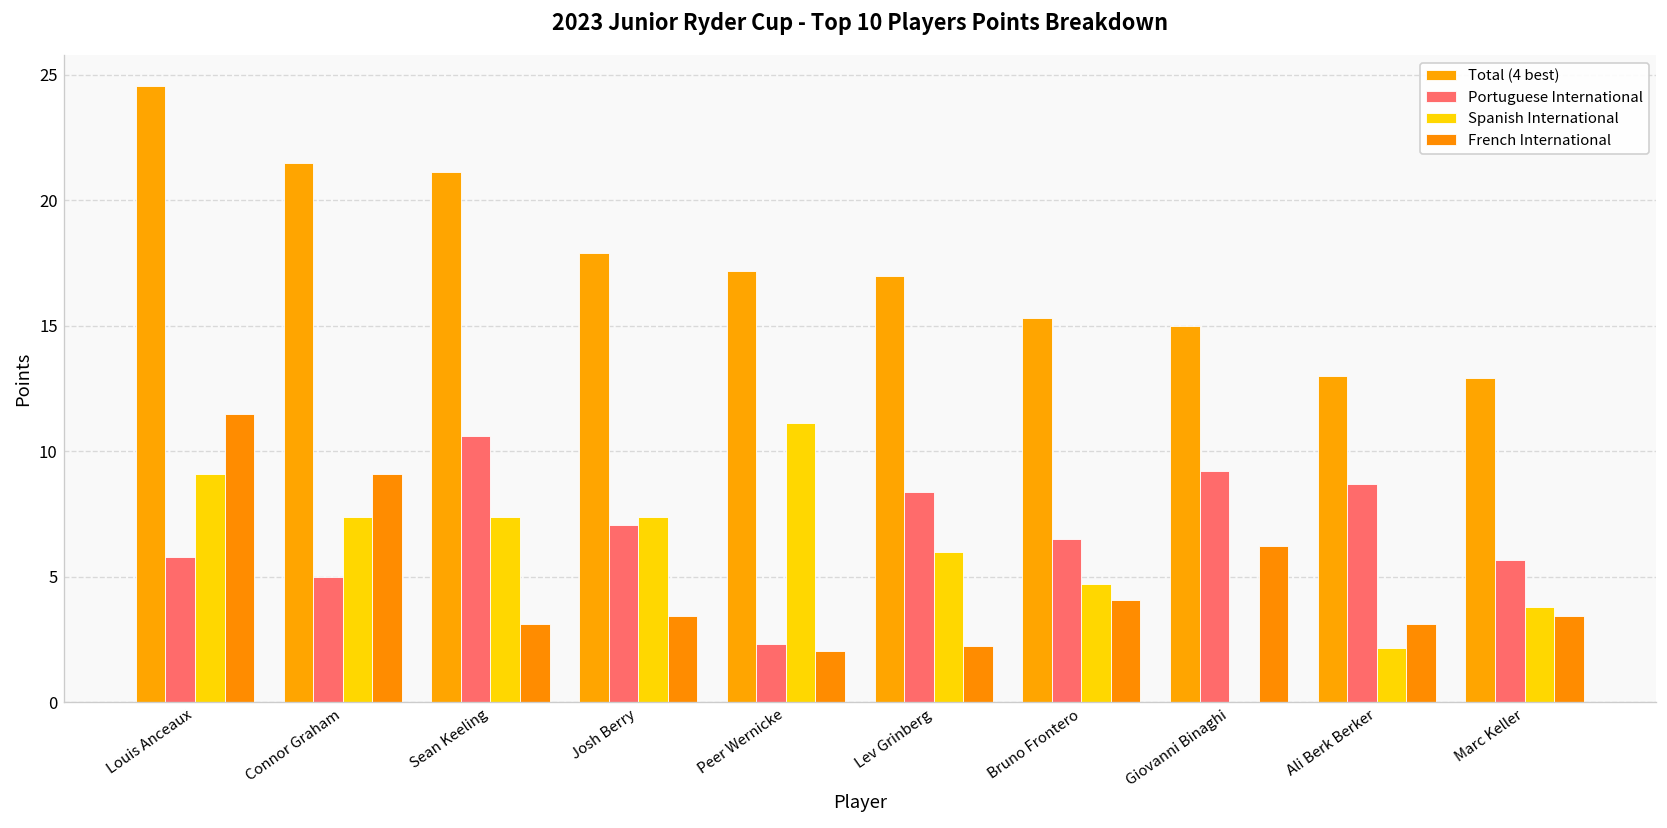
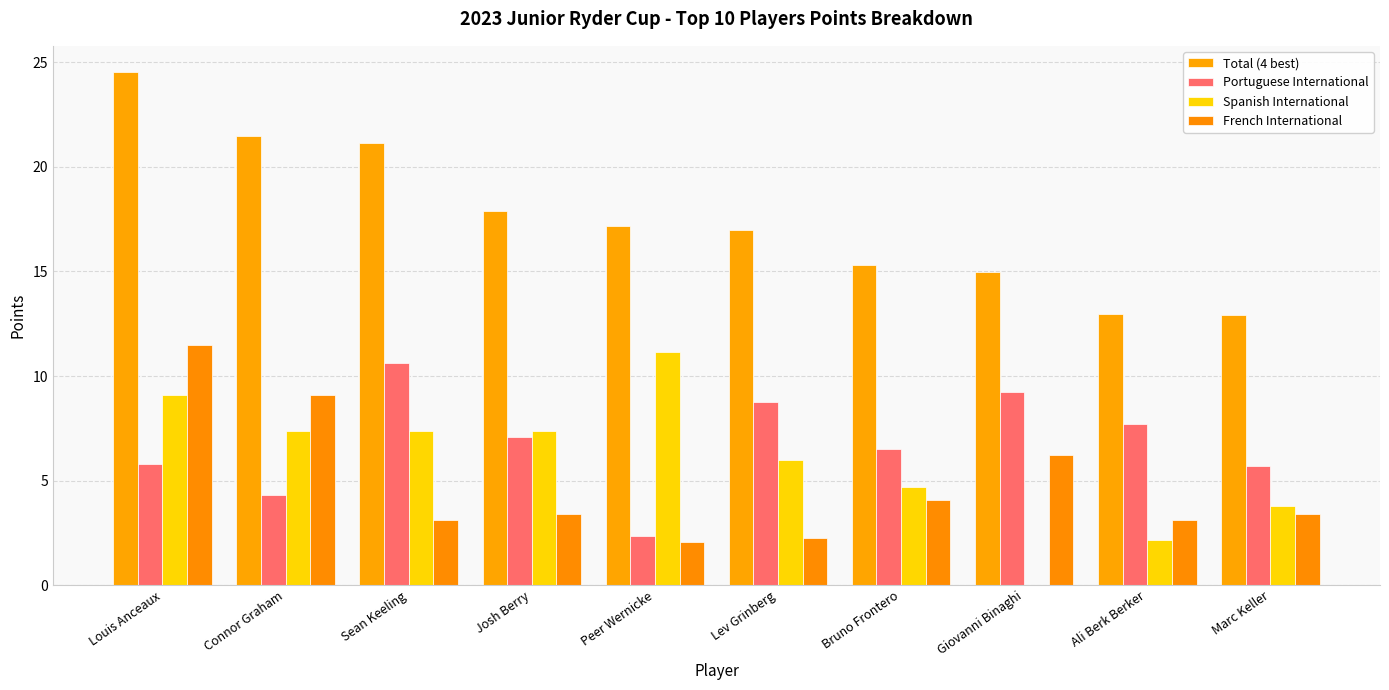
Portuguese International, Connor Graham: 5.0 -> 4.3
Portuguese International, Lev Grinberg: 8.4 -> 8.8
Portuguese International, Ali Berk Berker: 8.7 -> 7.7
